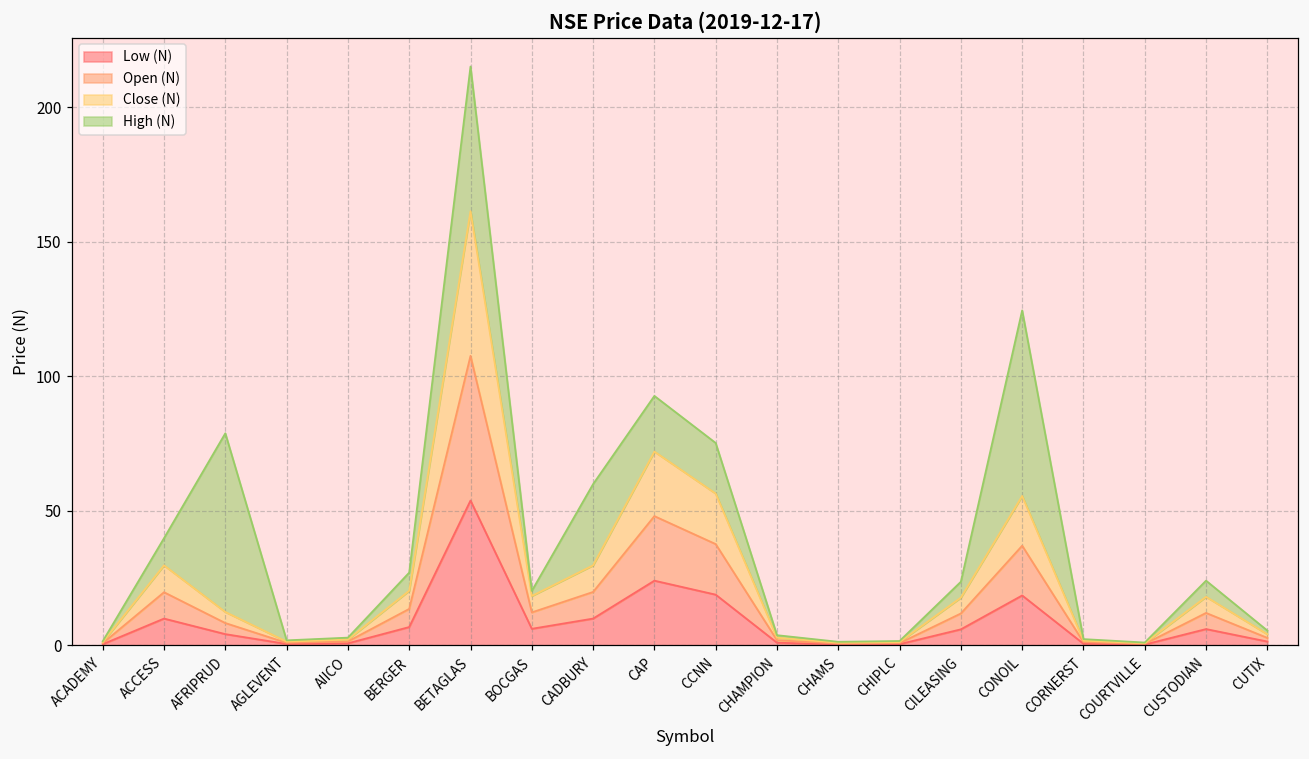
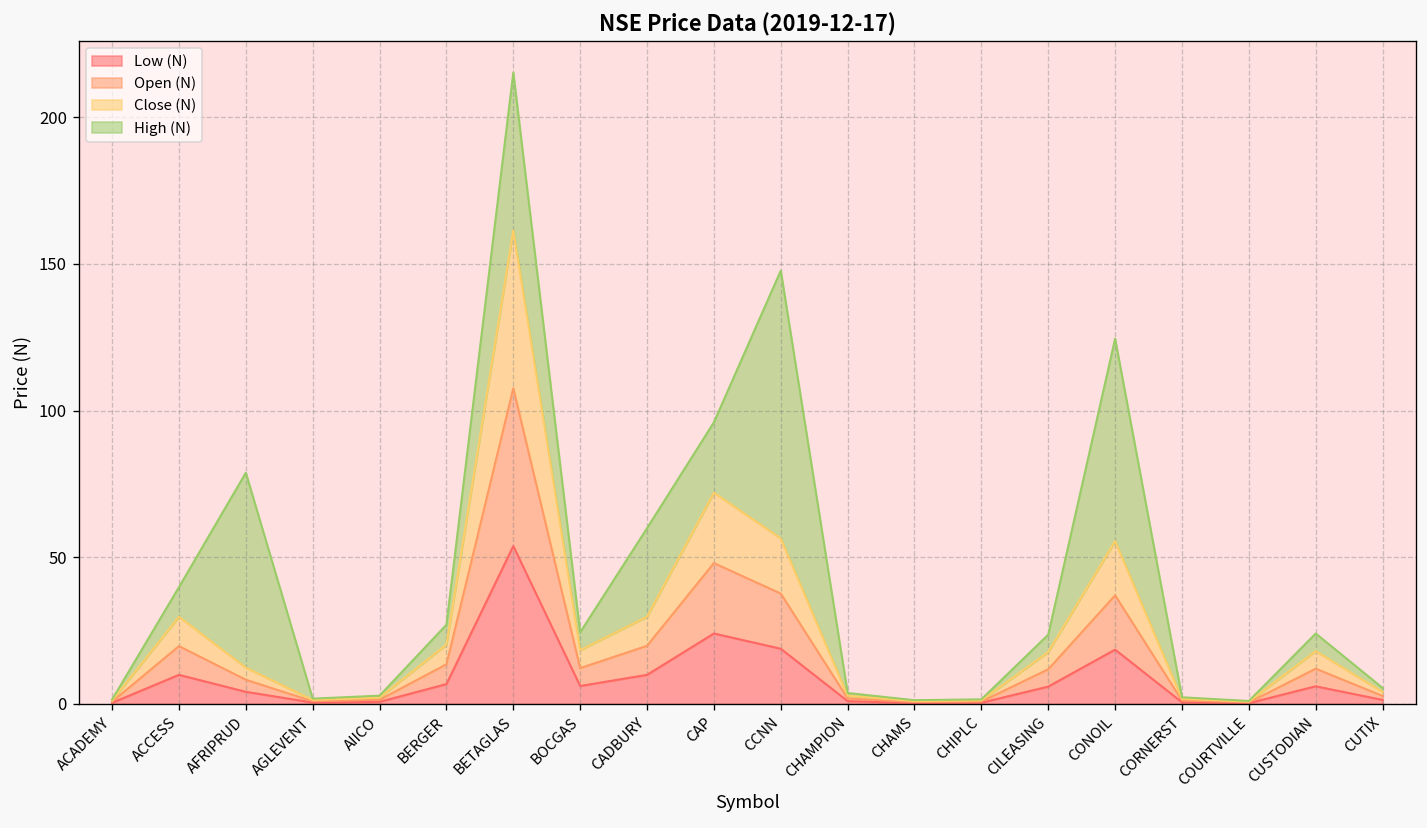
High (N), BOCGAS: 2 -> 6
High (N), CAP: 21 -> 24
High (N), CCNN: 19 -> 91
